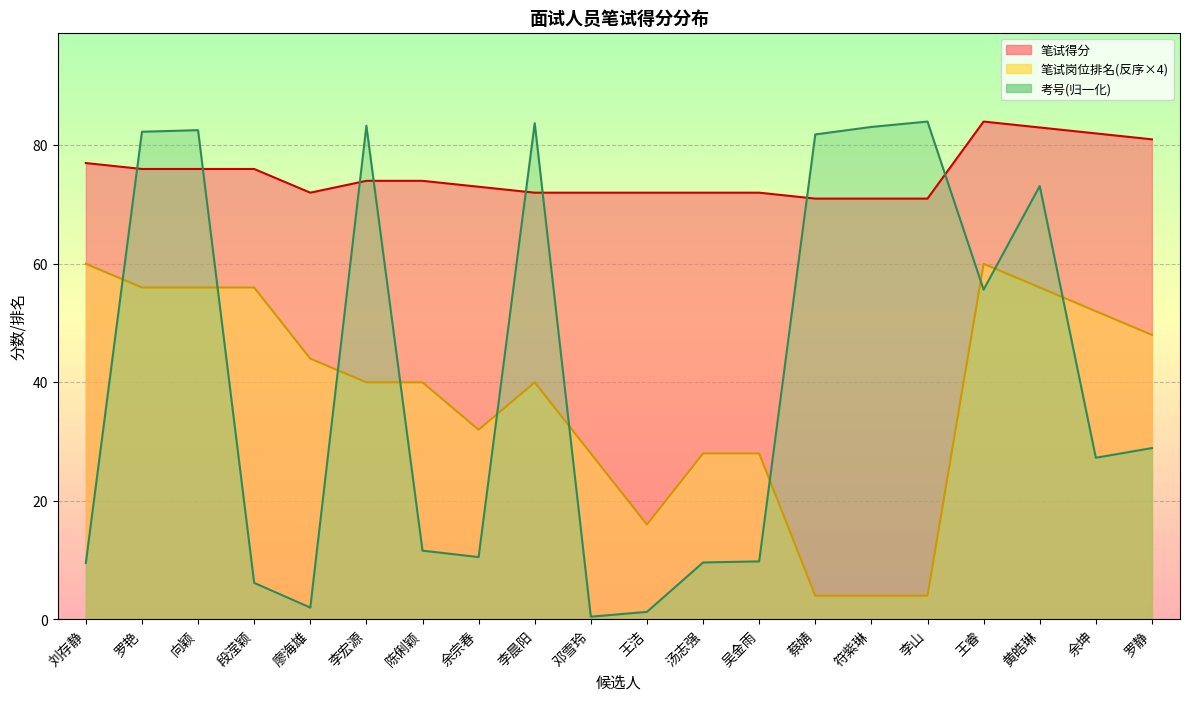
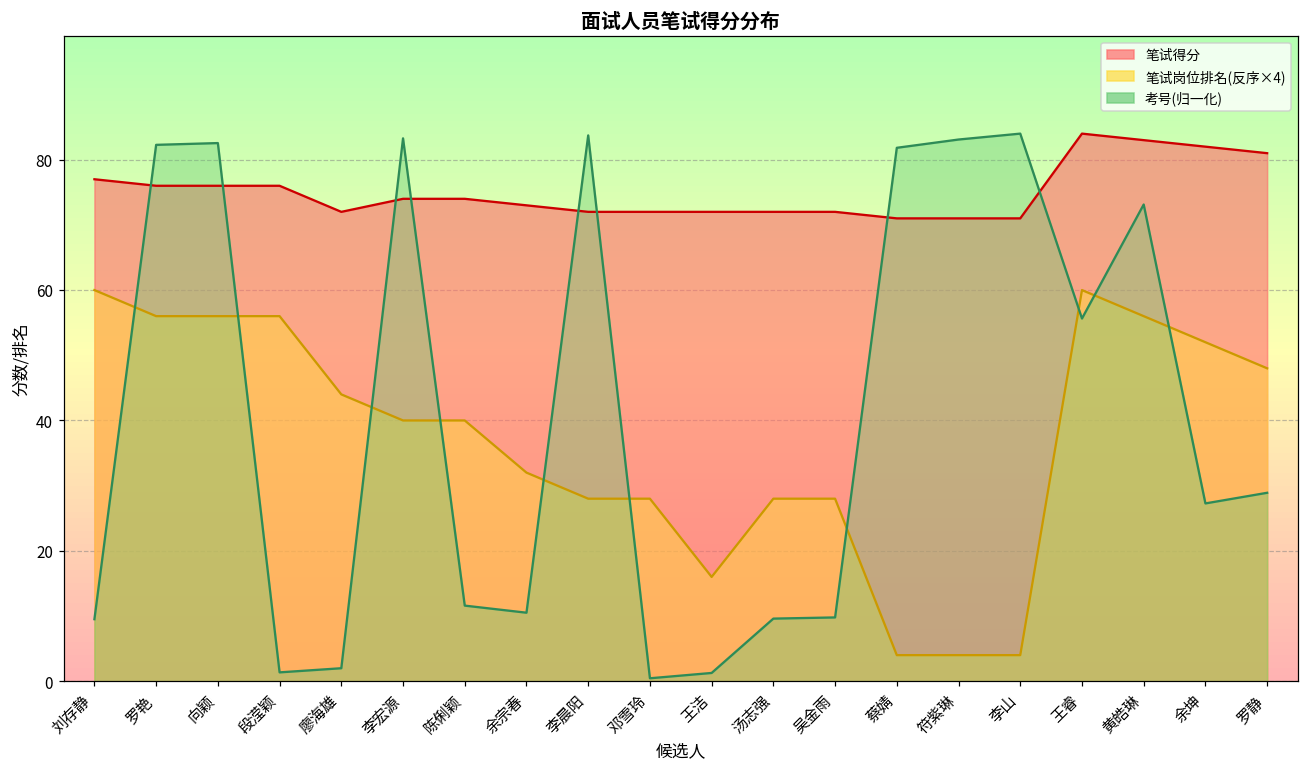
考号(归一化), 段滢颖: 6 -> 1
笔试岗位排名(反序×4), 李晨阳: 40 -> 28
